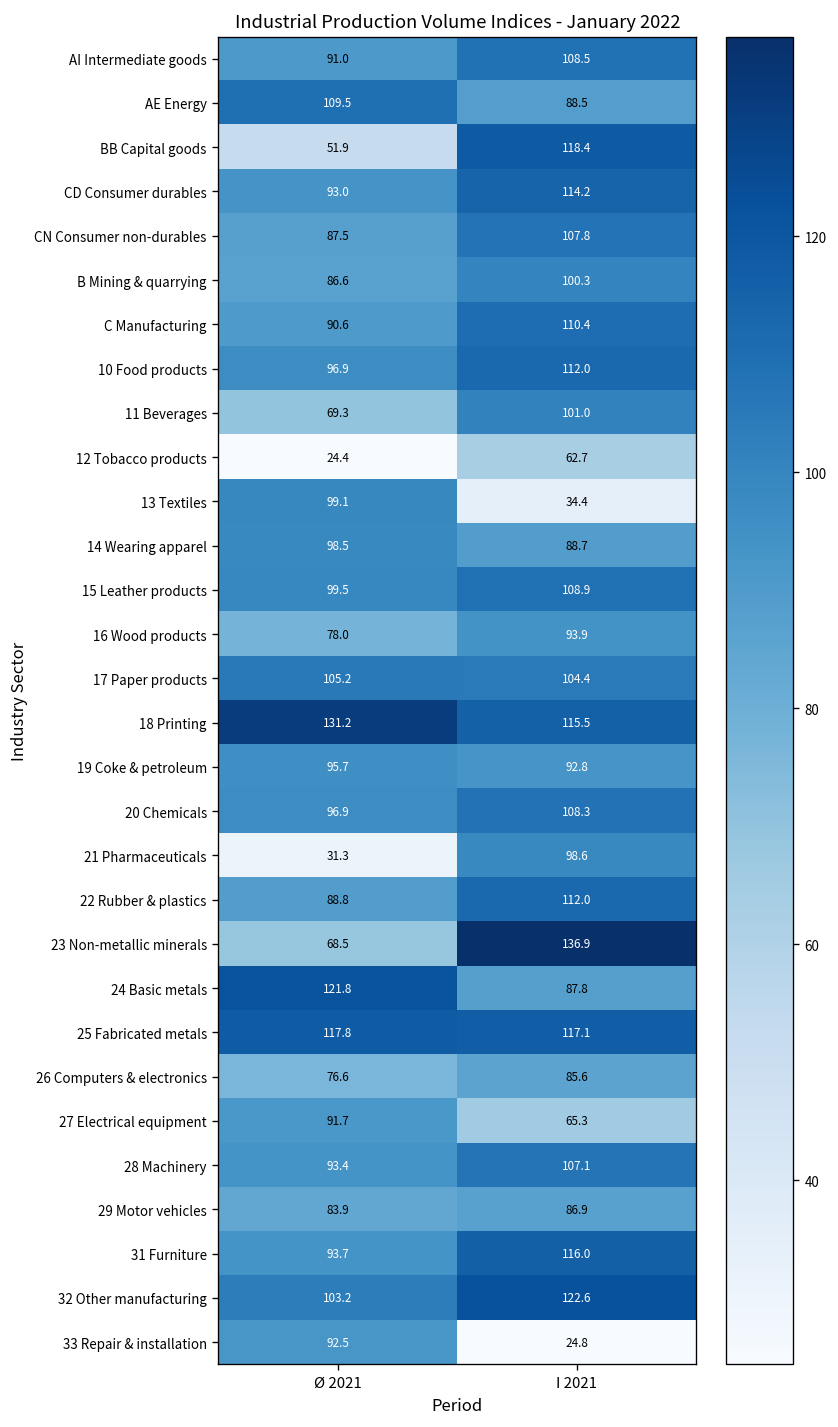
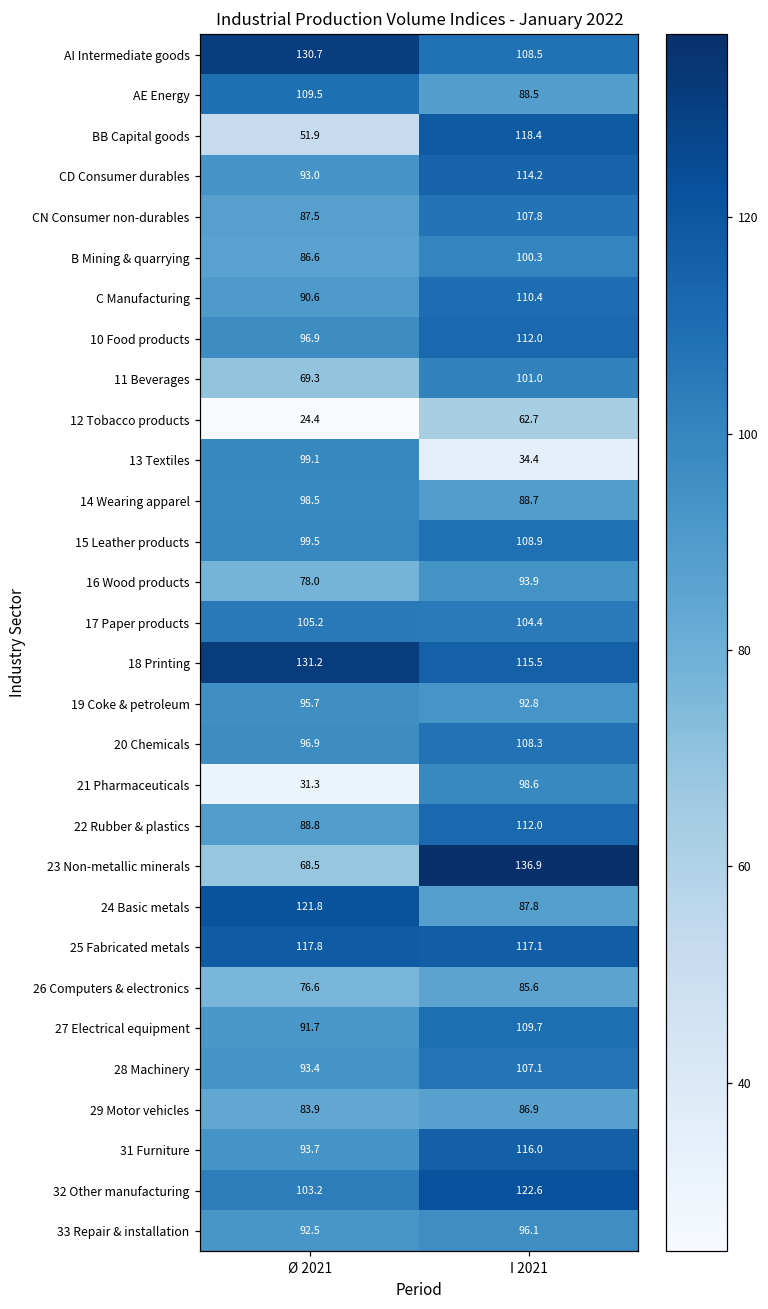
AI Intermediate goods, Ø 2021: 91.0 -> 130.7
27 Electrical equipment, I 2021: 65.3 -> 109.7
33 Repair & installation, I 2021: 24.8 -> 96.1
